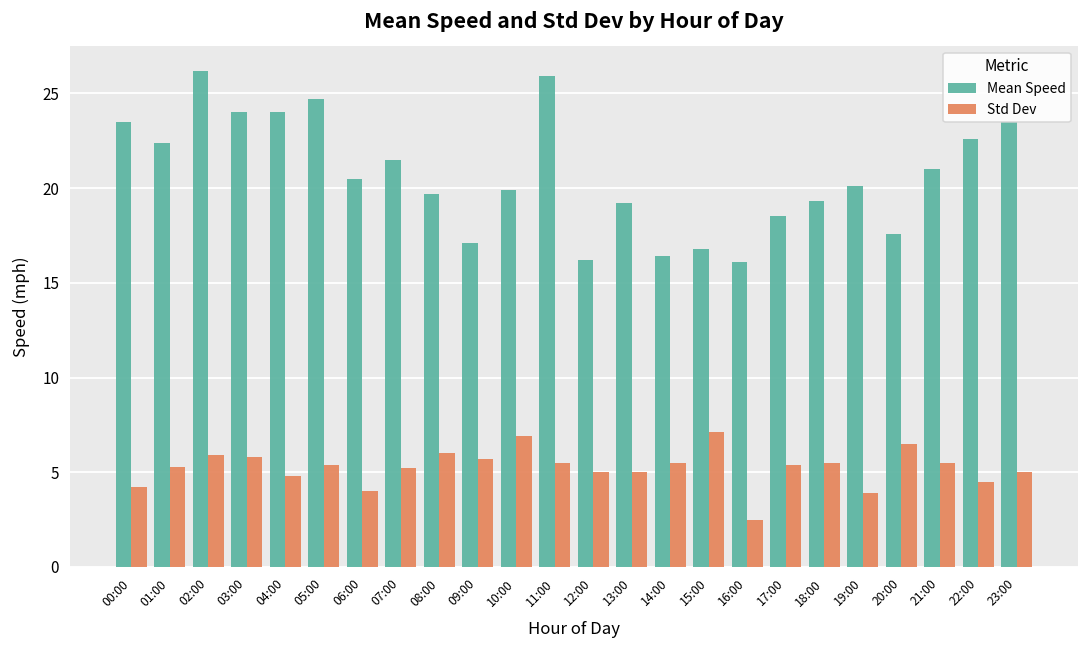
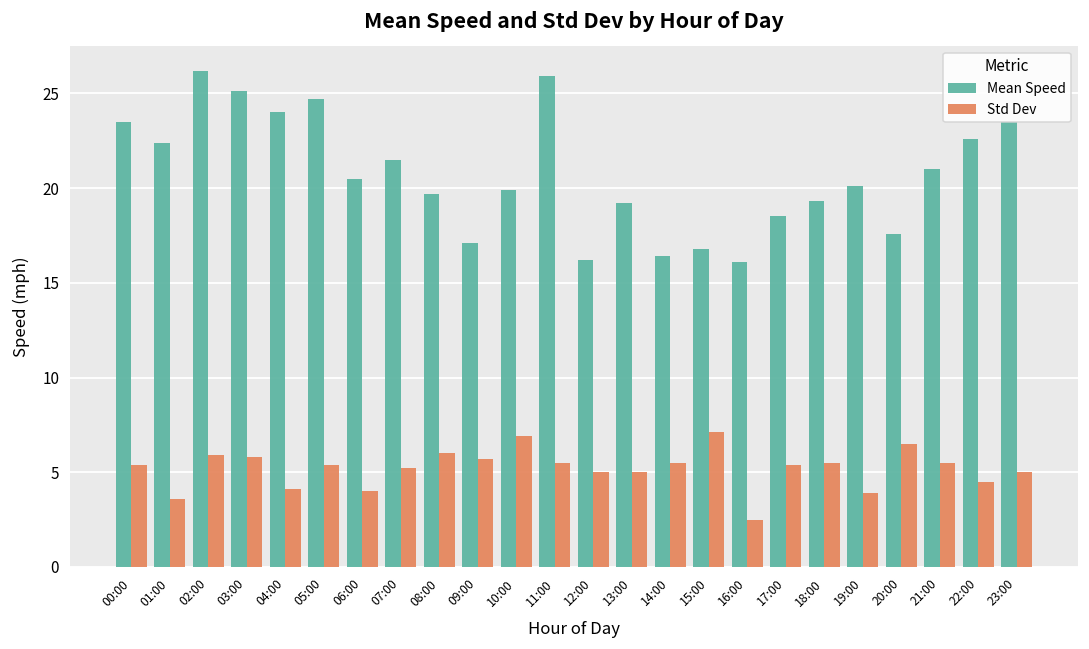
Std Dev, 00:00: 4.2 -> 5.4
Std Dev, 01:00: 5.3 -> 3.6
Mean Speed, 03:00: 24.0 -> 25.1
Std Dev, 04:00: 4.8 -> 4.1
